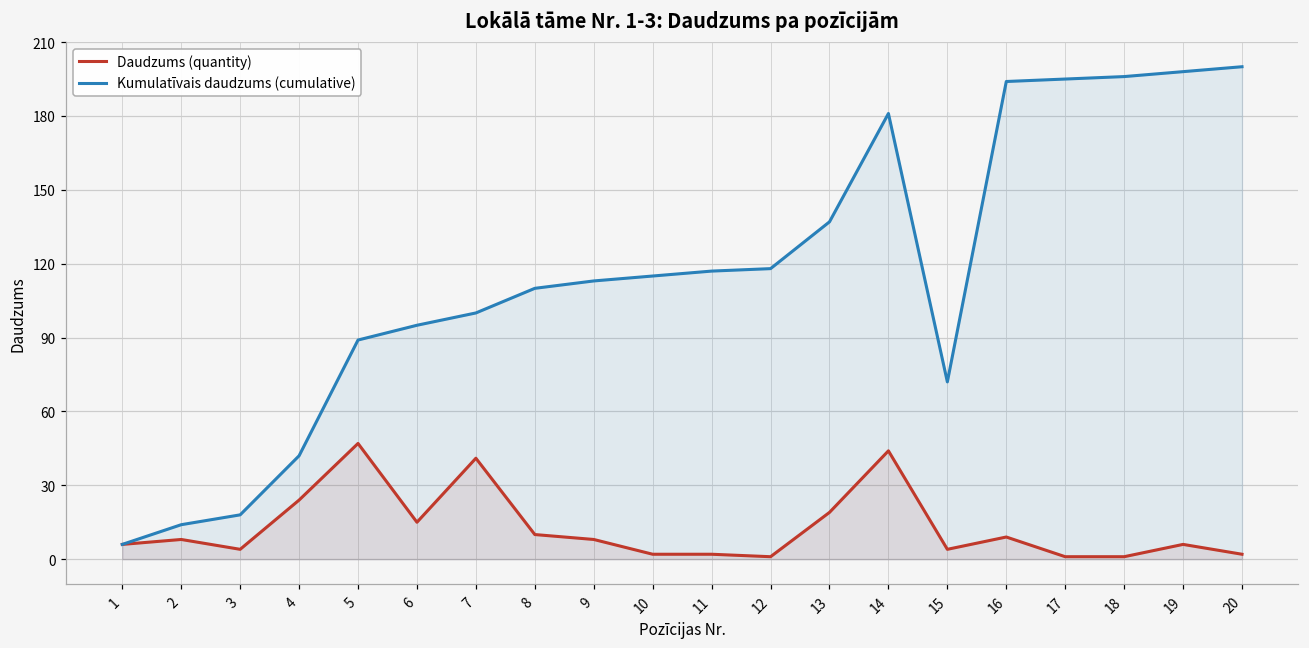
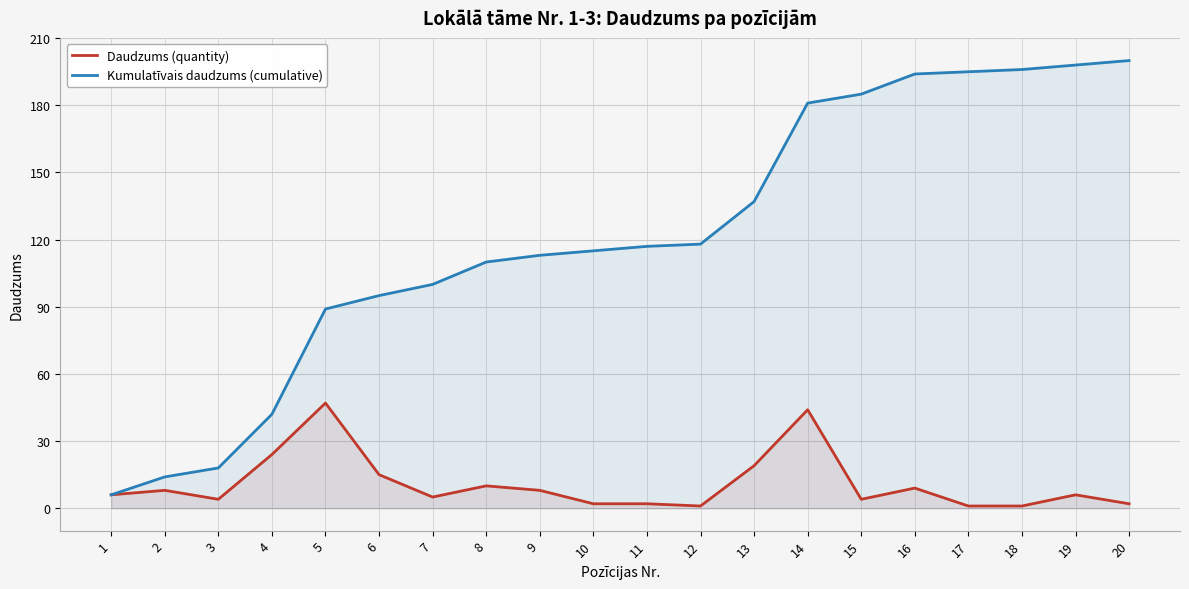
Daudzums (quantity), 7: 41 -> 5
Kumulatīvais daudzums (cumulative), 15: 72 -> 185
